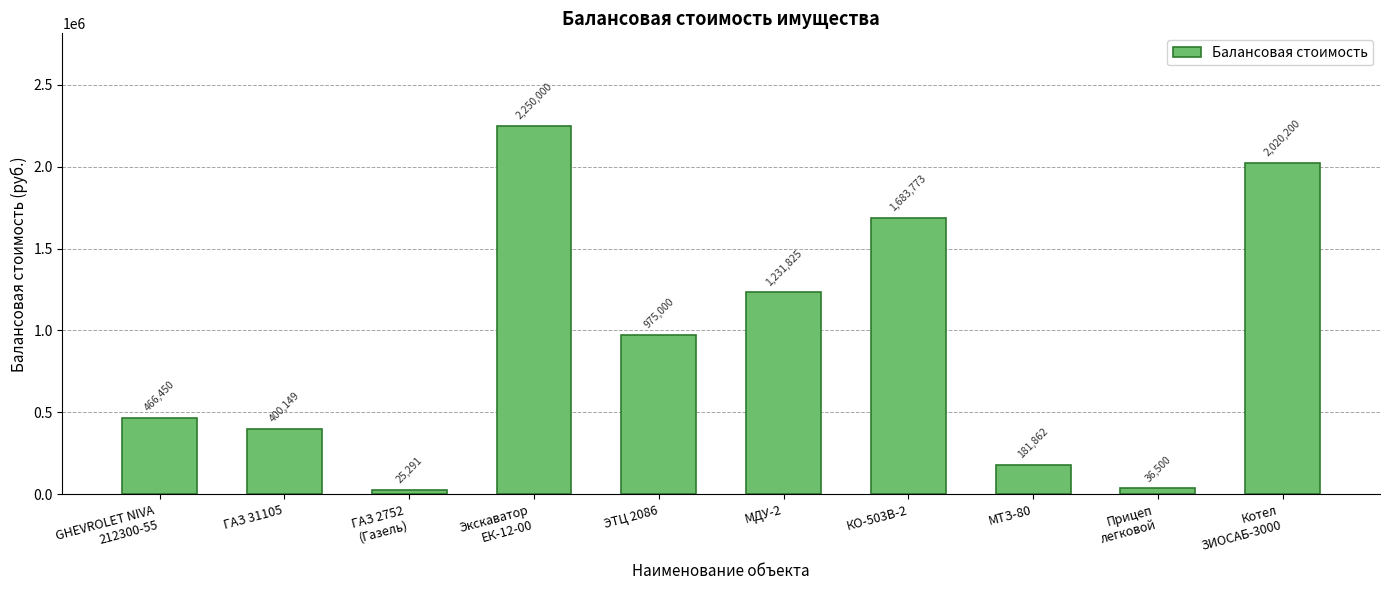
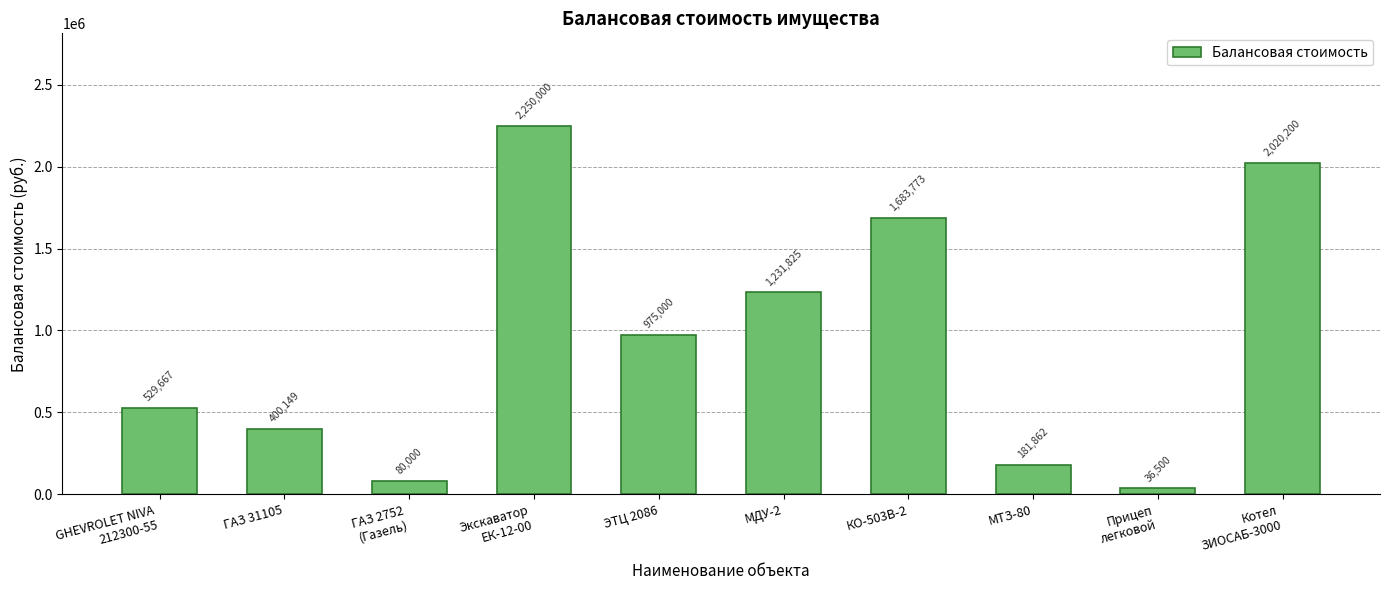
GHEVROLET NIVA 212300-55: 466,450 -> 529,667
ГАЗ 2752 (Газель): 25,291 -> 80,000
